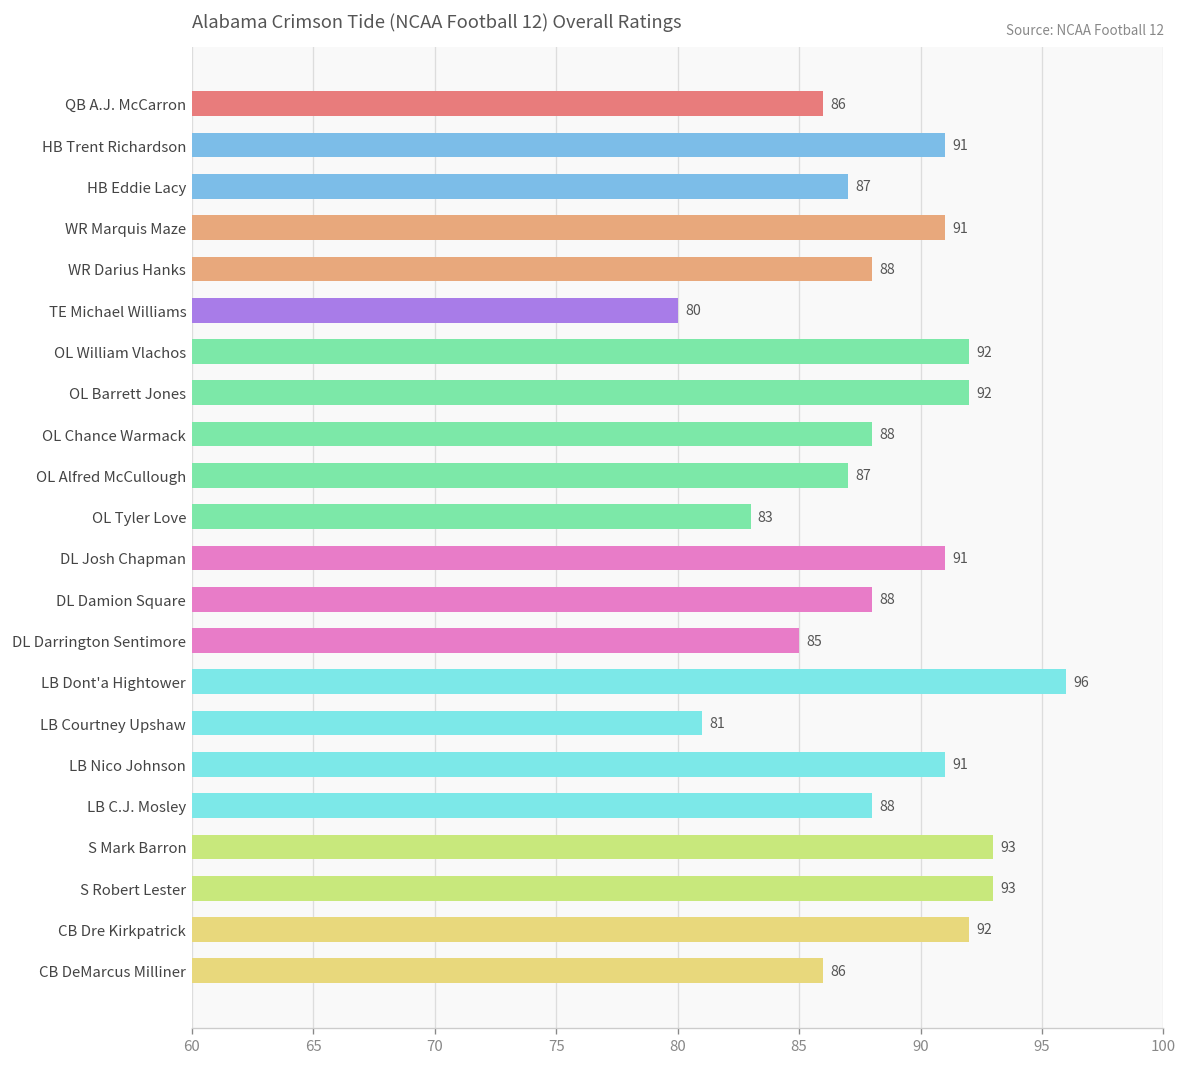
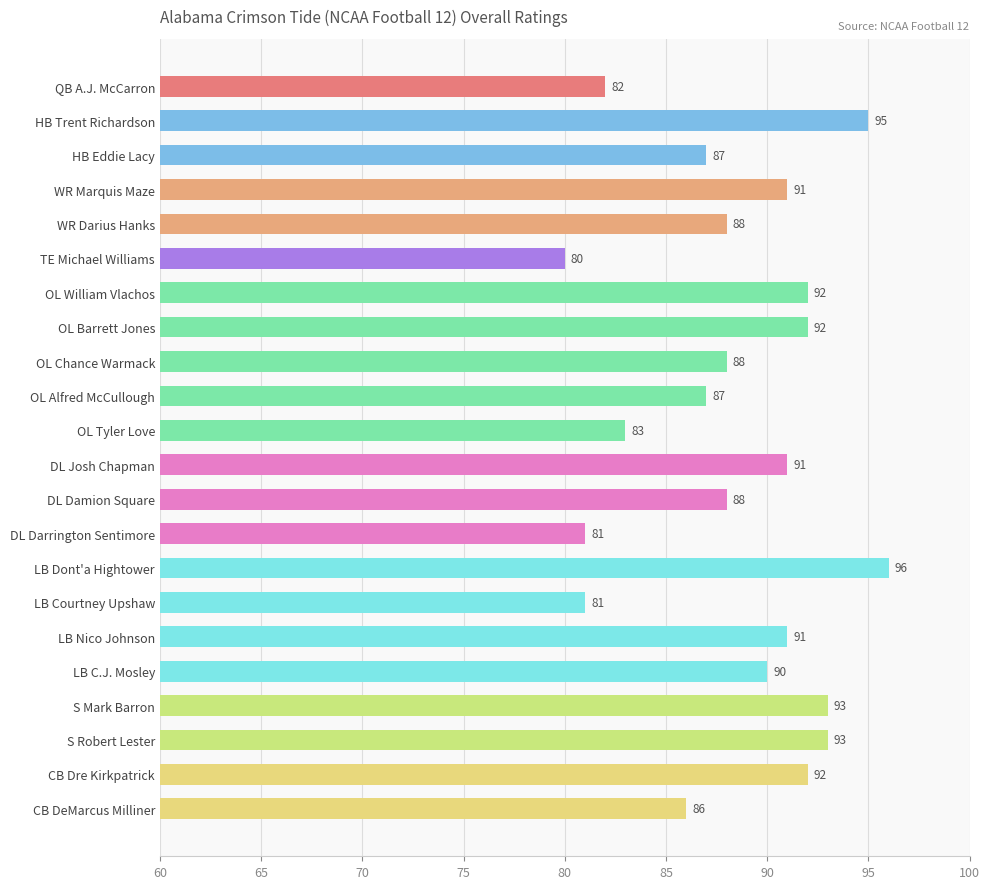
QB A.J. McCarron: 86 -> 82
HB Trent Richardson: 91 -> 95
DL Darrington Sentimore: 85 -> 81
LB C.J. Mosley: 88 -> 90
